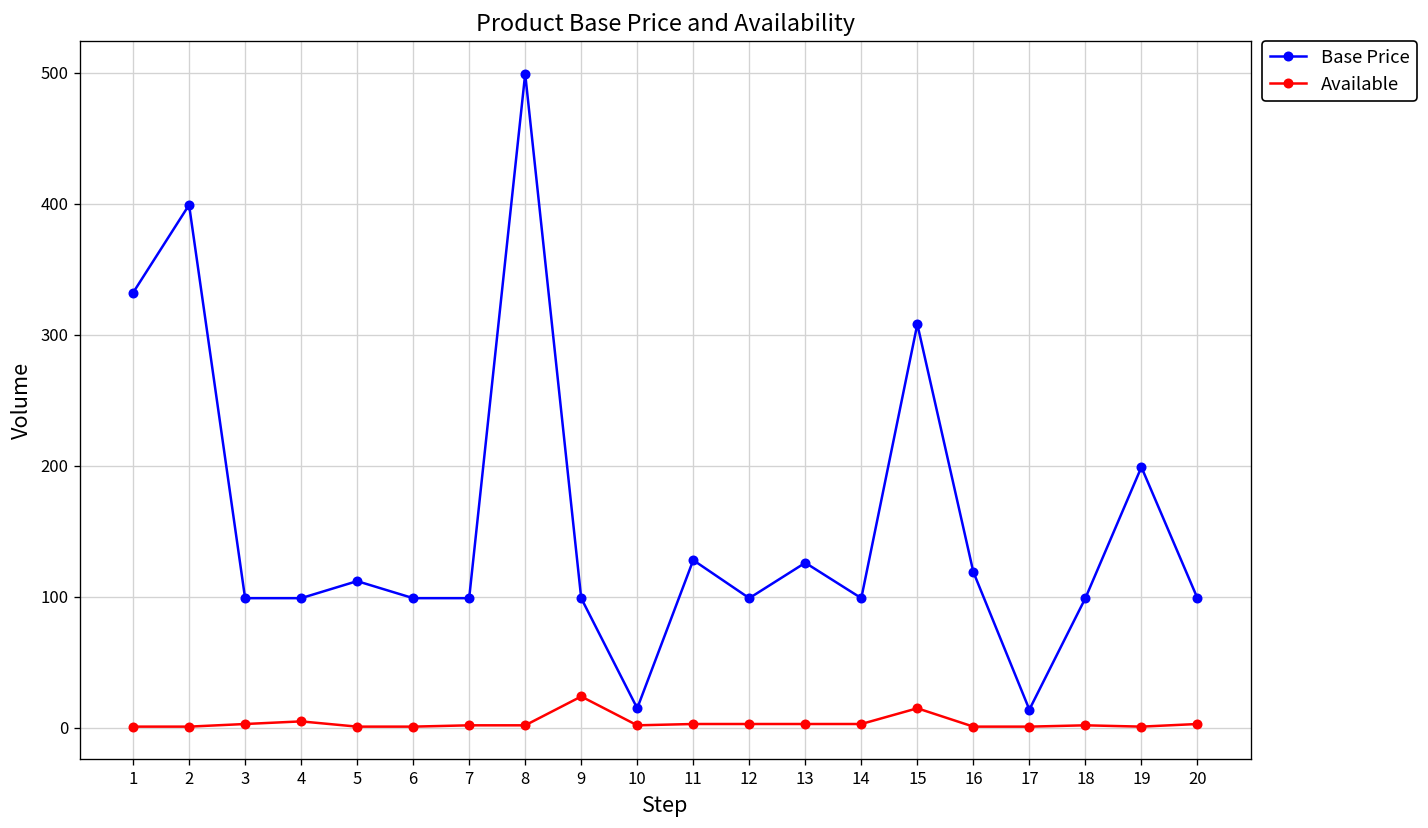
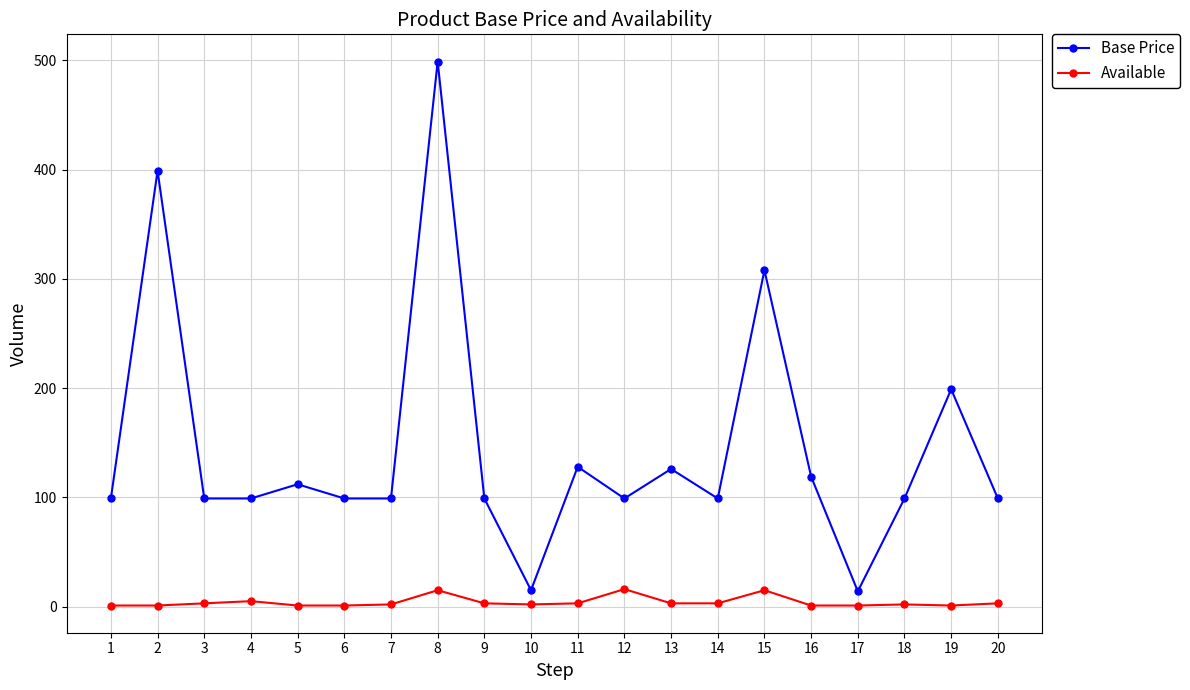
Base Price, 1: 332 -> 99
Available, 8: 2 -> 15
Available, 9: 24 -> 3
Available, 12: 3 -> 16
